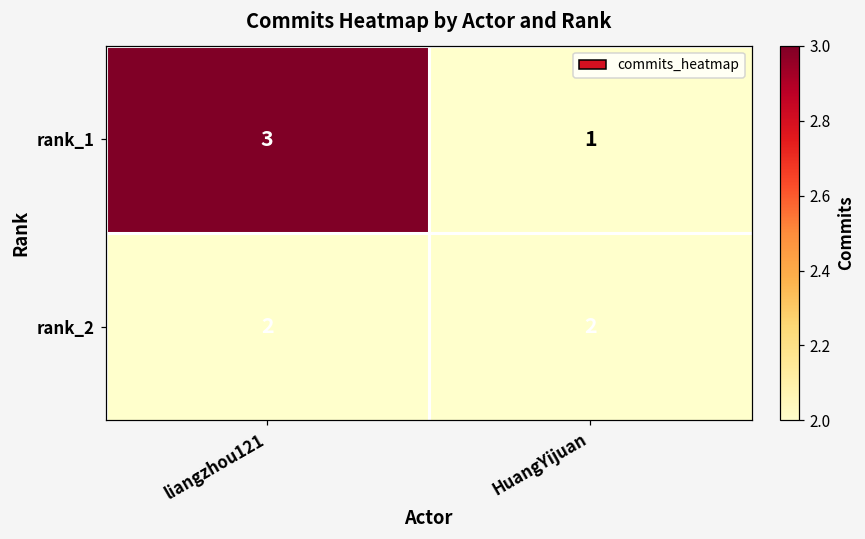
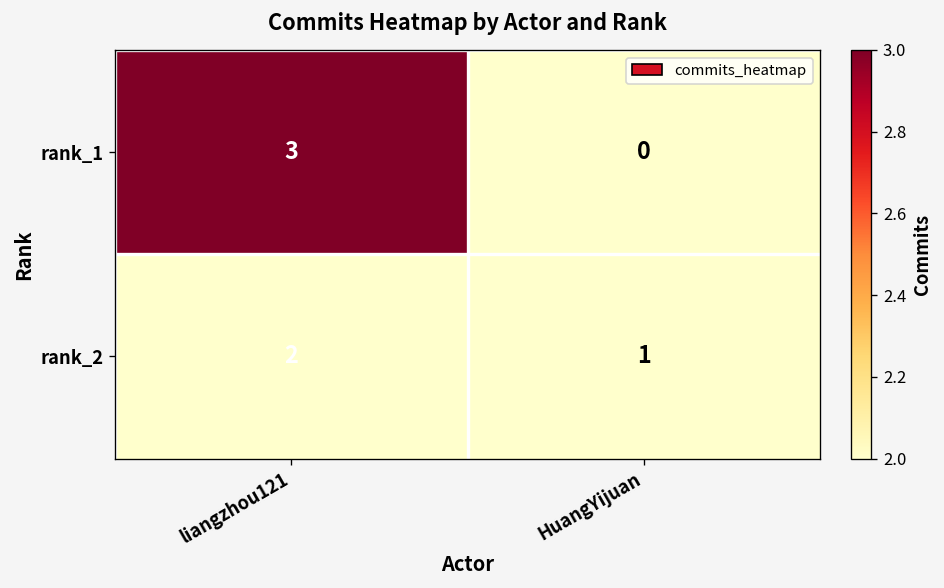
rank_1, HuangYijuan: 1 -> 0
rank_2, HuangYijuan: 2 -> 1
